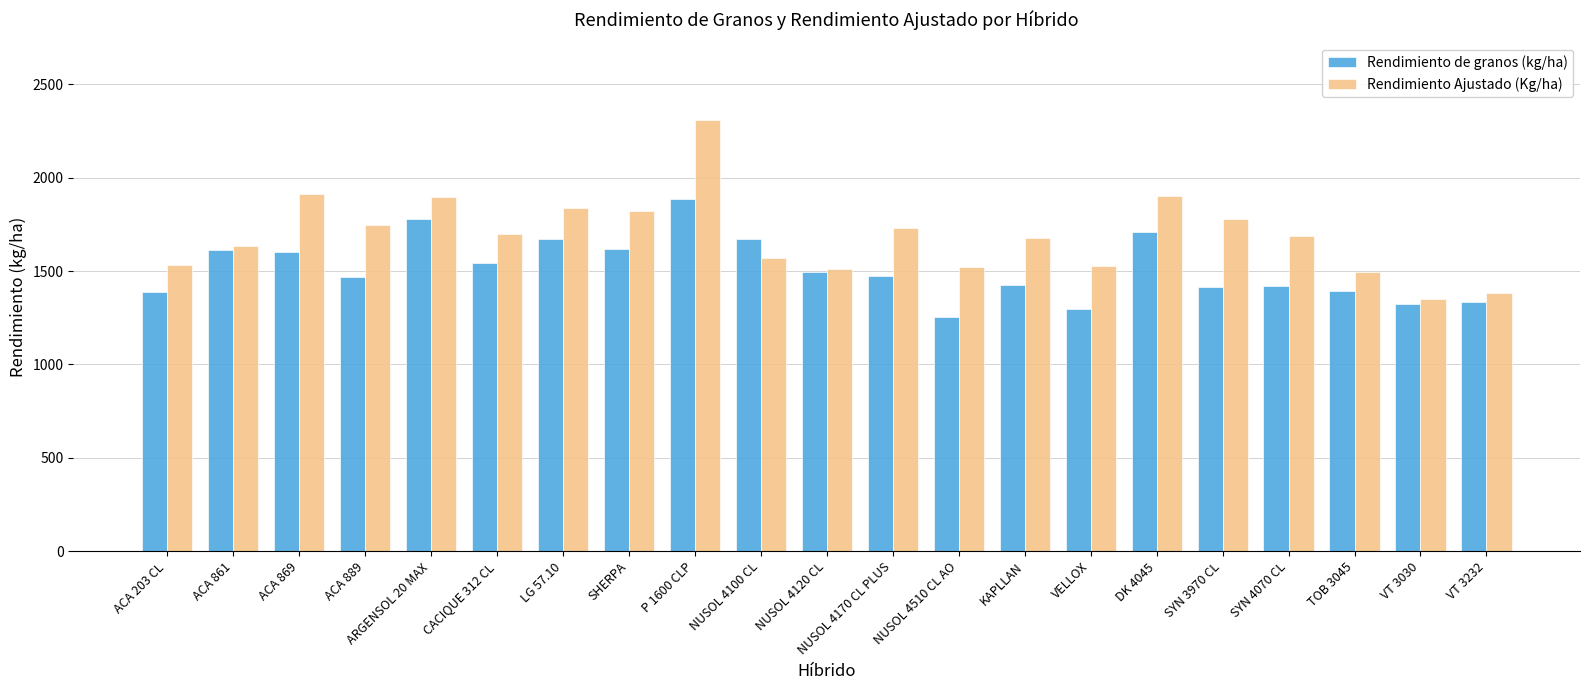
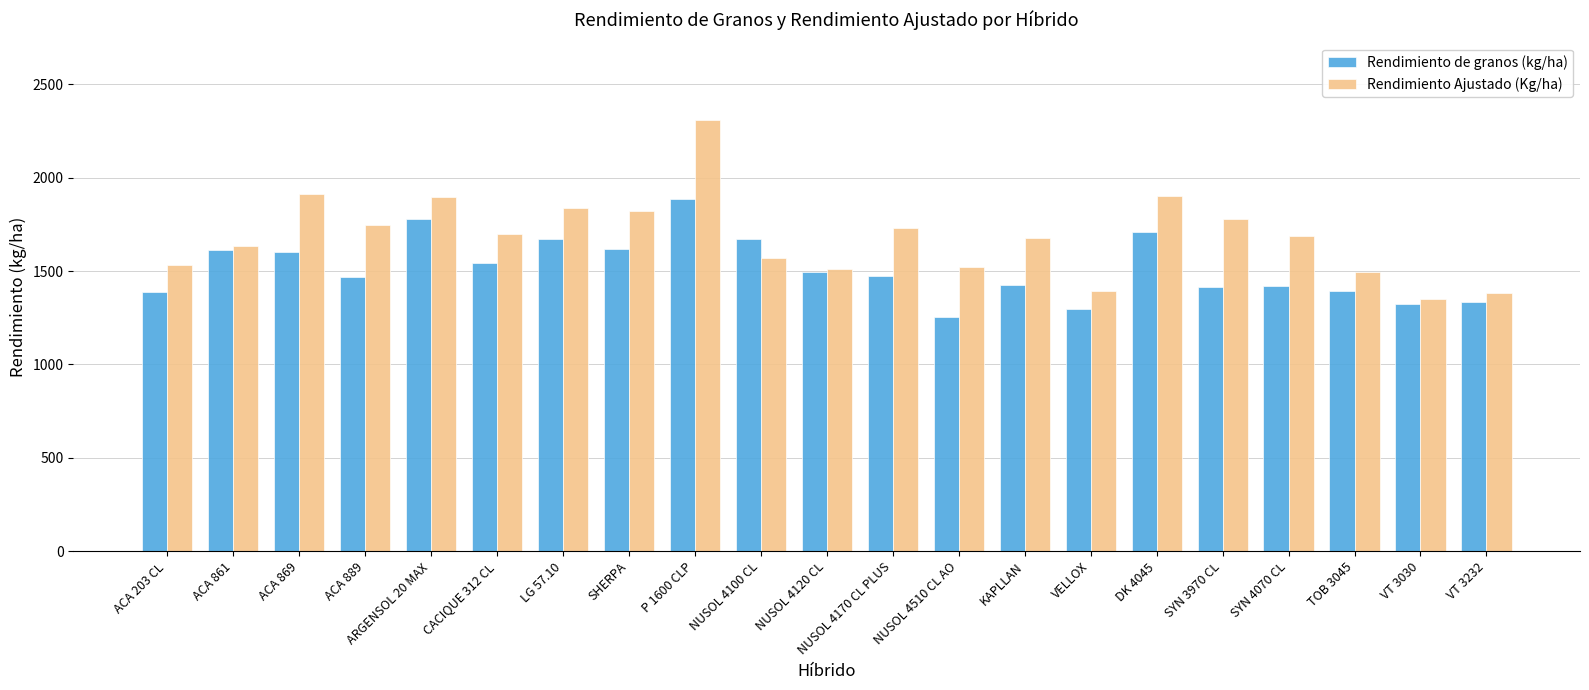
Rendimiento Ajustado (Kg/ha), VELLOX: 1530 -> 1390
